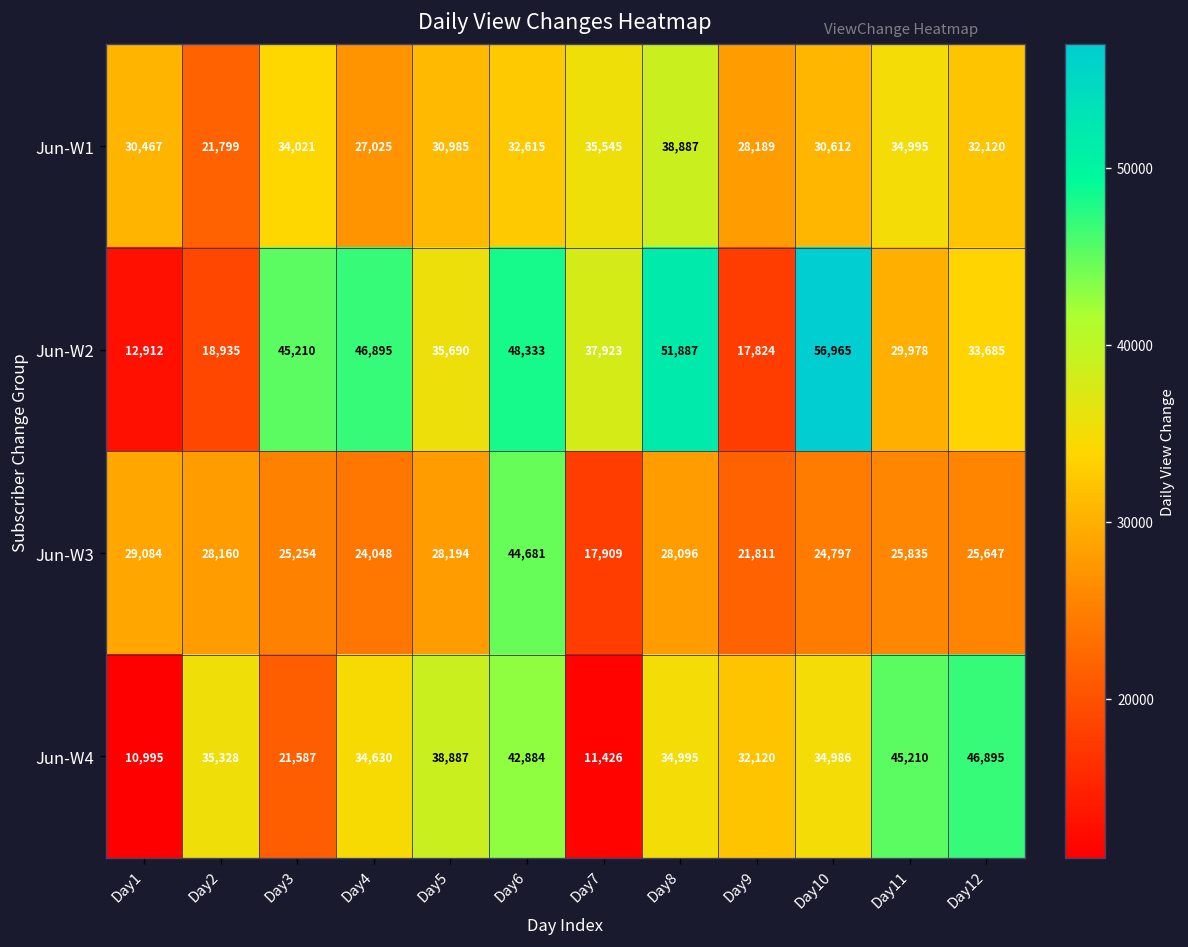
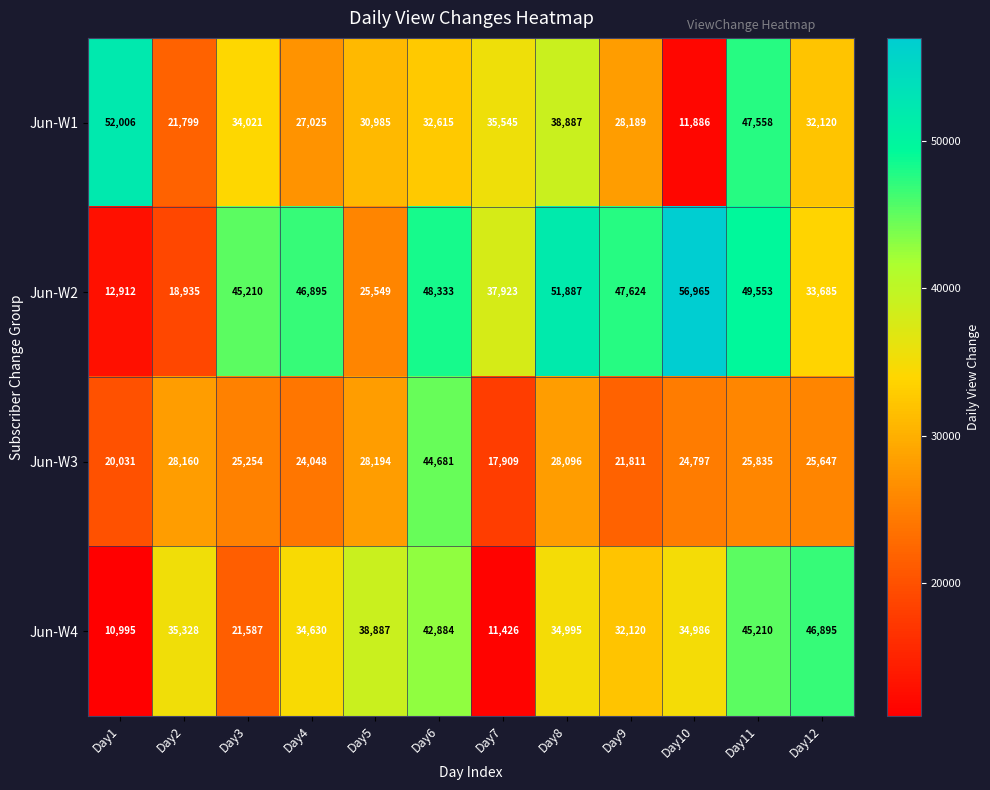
Jun-W1, Day1: 30,467 -> 52,006
Jun-W1, Day10: 30,612 -> 11,886
Jun-W1, Day11: 34,995 -> 47,558
Jun-W2, Day5: 35,690 -> 25,549
Jun-W2, Day9: 17,824 -> 47,624
Jun-W2, Day11: 29,978 -> 49,553
Jun-W3, Day1: 29,084 -> 20,031
